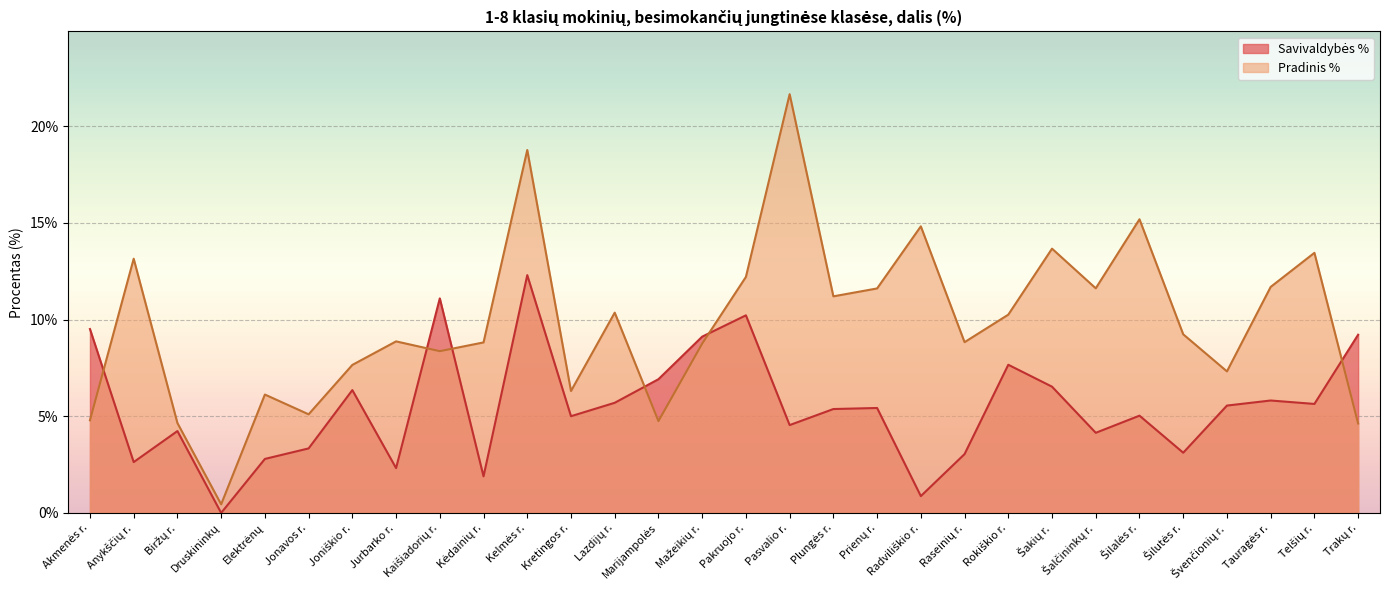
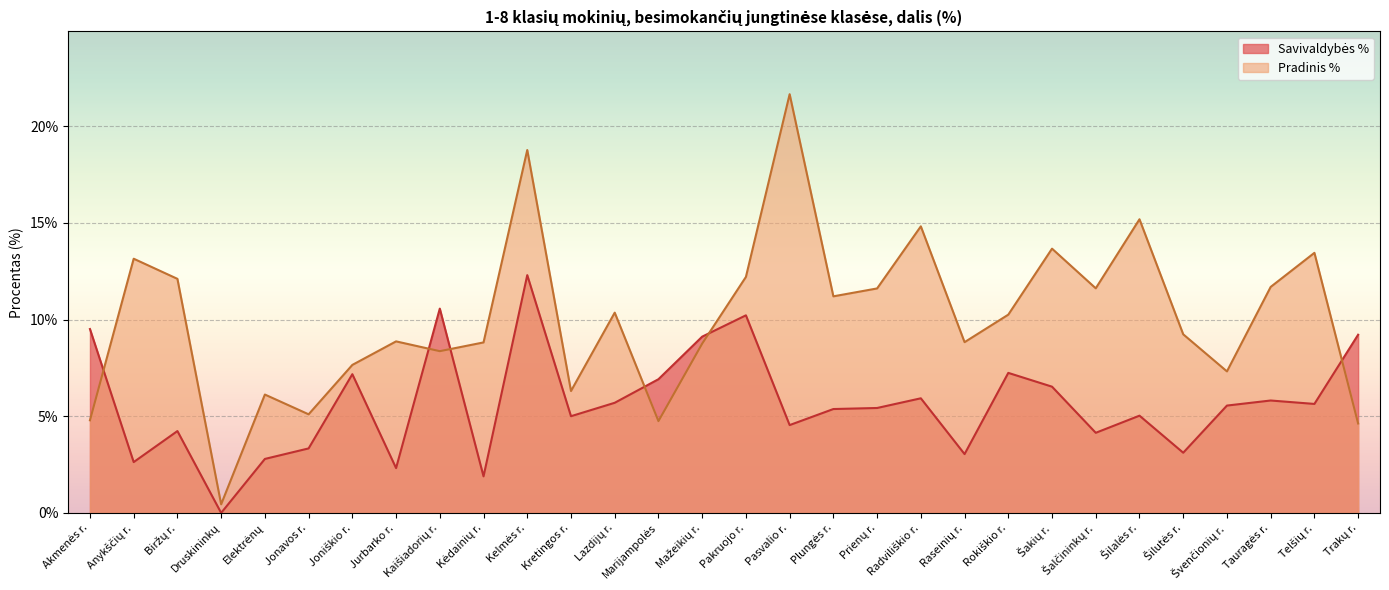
Pradinis %, Biržų r.: 4.6% -> 12.1%
Savivaldybės %, Joniškio r.: 6.4% -> 7.2%
Savivaldybės %, Kaišiadorių r.: 11.1% -> 10.6%
Savivaldybės %, Radviliškio r.: 0.9% -> 5.9%
Savivaldybės %, Rokiškio r.: 7.7% -> 7.2%
